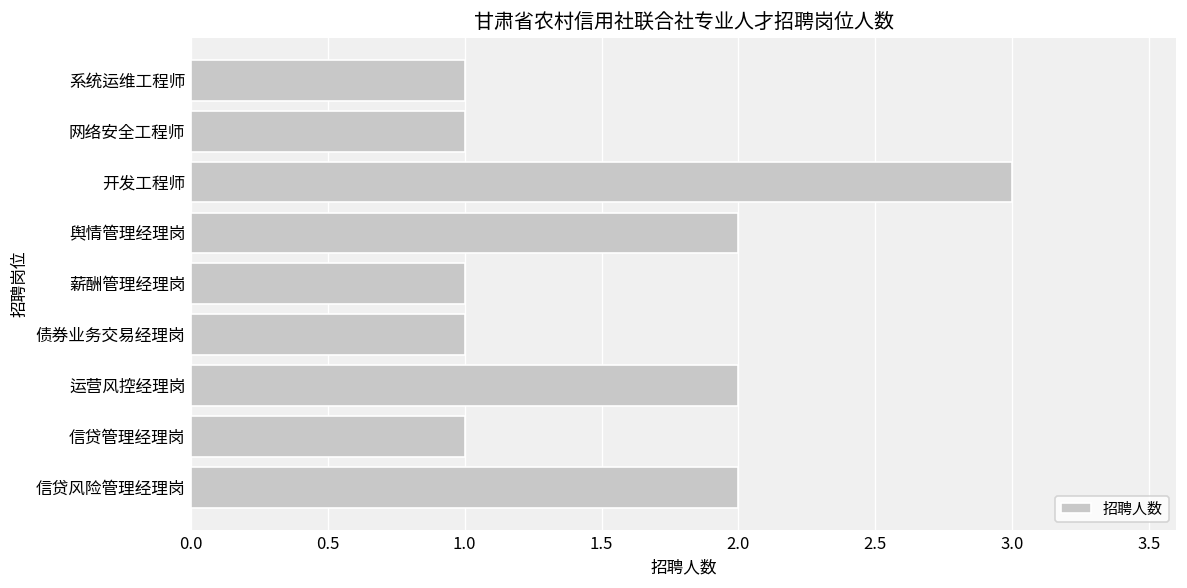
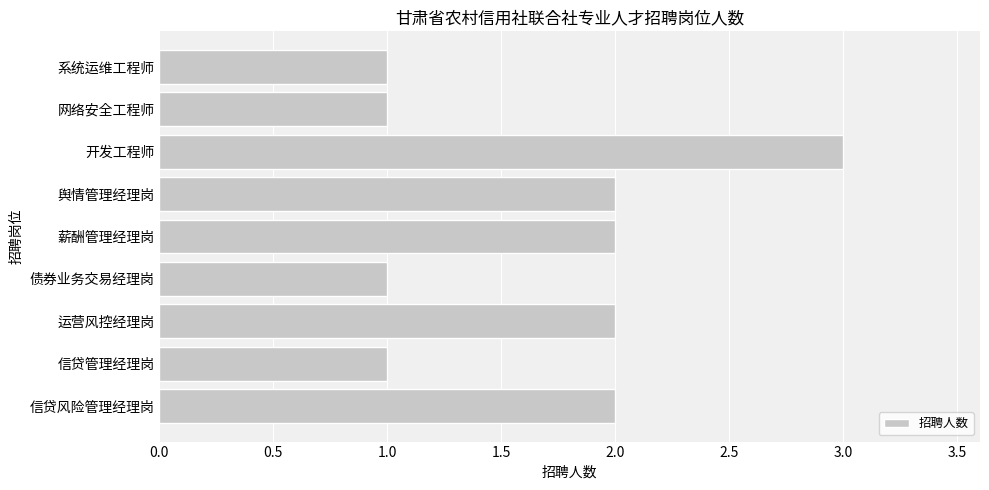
薪酬管理经理岗: 1 -> 2
